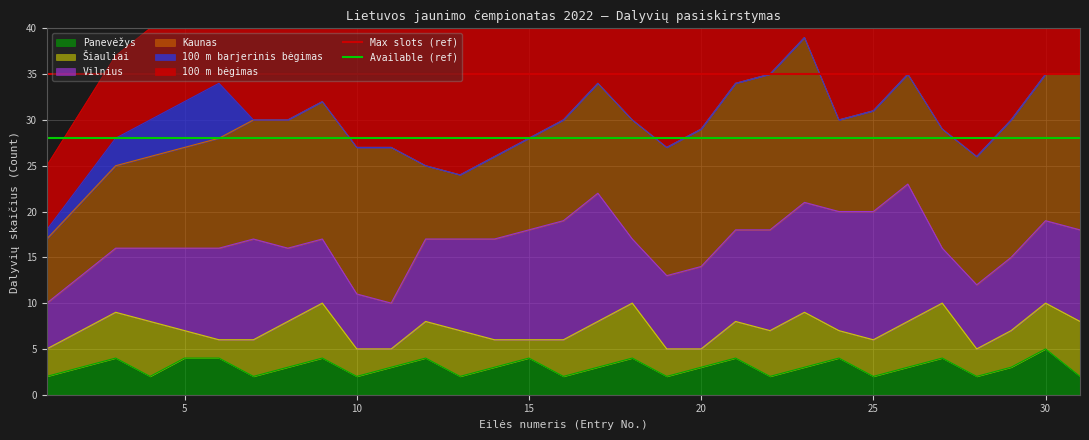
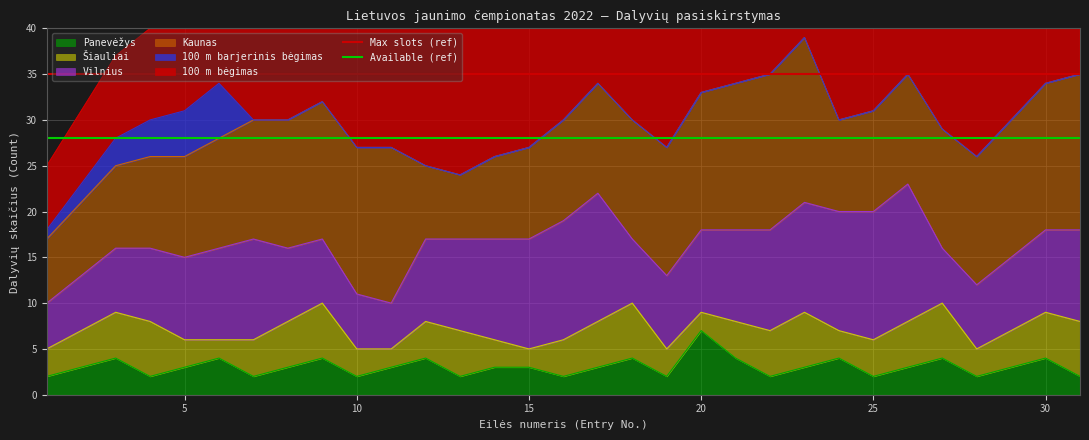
Panevėžys, 5: 4 -> 3
Panevėžys, 15: 4 -> 3
Panevėžys, 20: 3 -> 7
Panevėžys, 30: 5 -> 4
